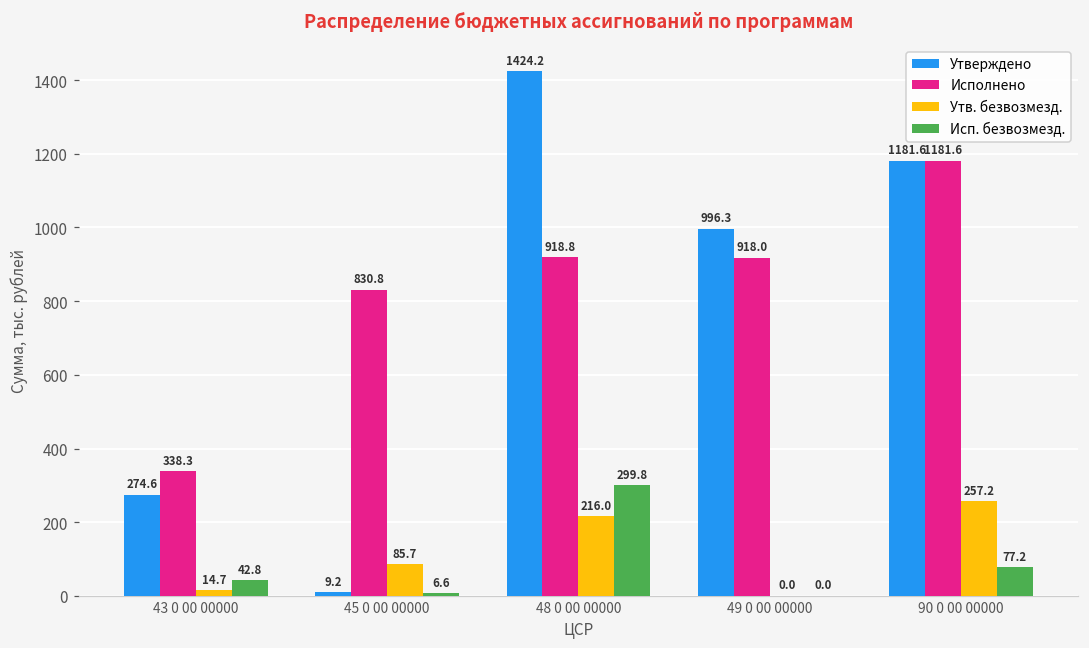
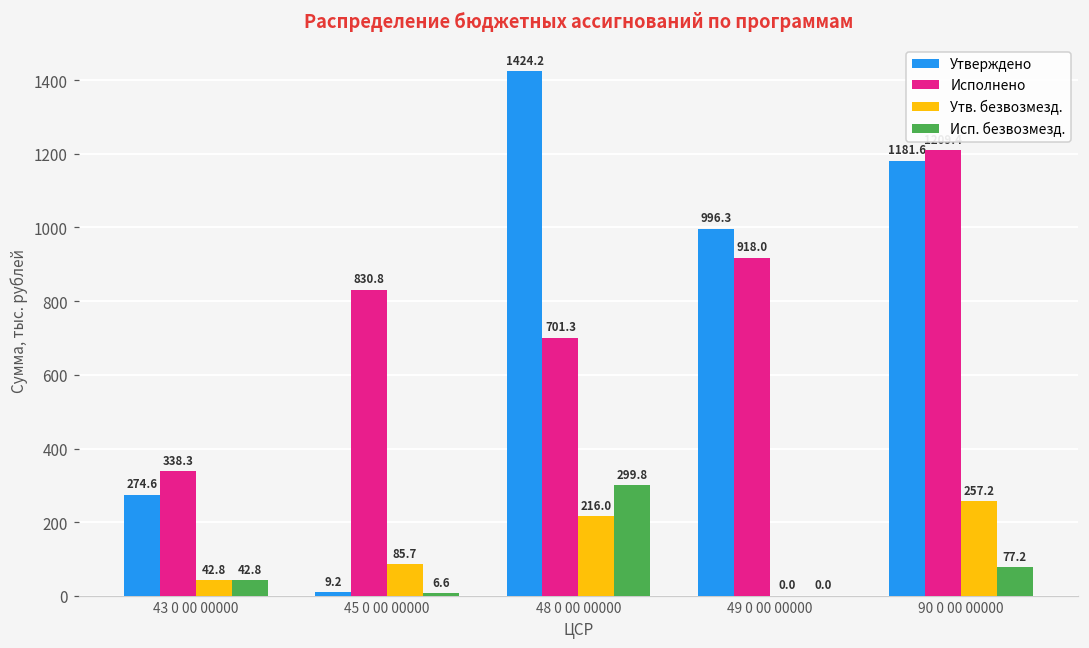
Утв. безвозмезд., 43 0 00 00000: 14.7 -> 42.8
Исполнено, 48 0 00 00000: 918.8 -> 701.3
Исполнено, 90 0 00 00000: 1180 -> 1210
